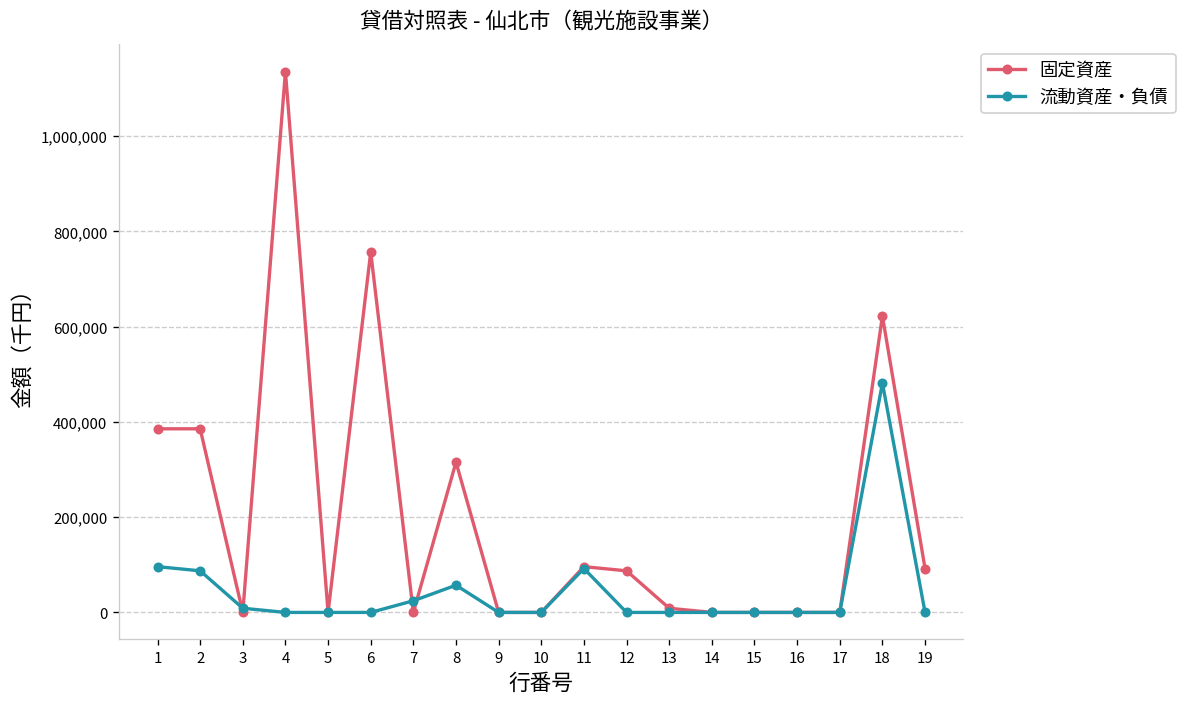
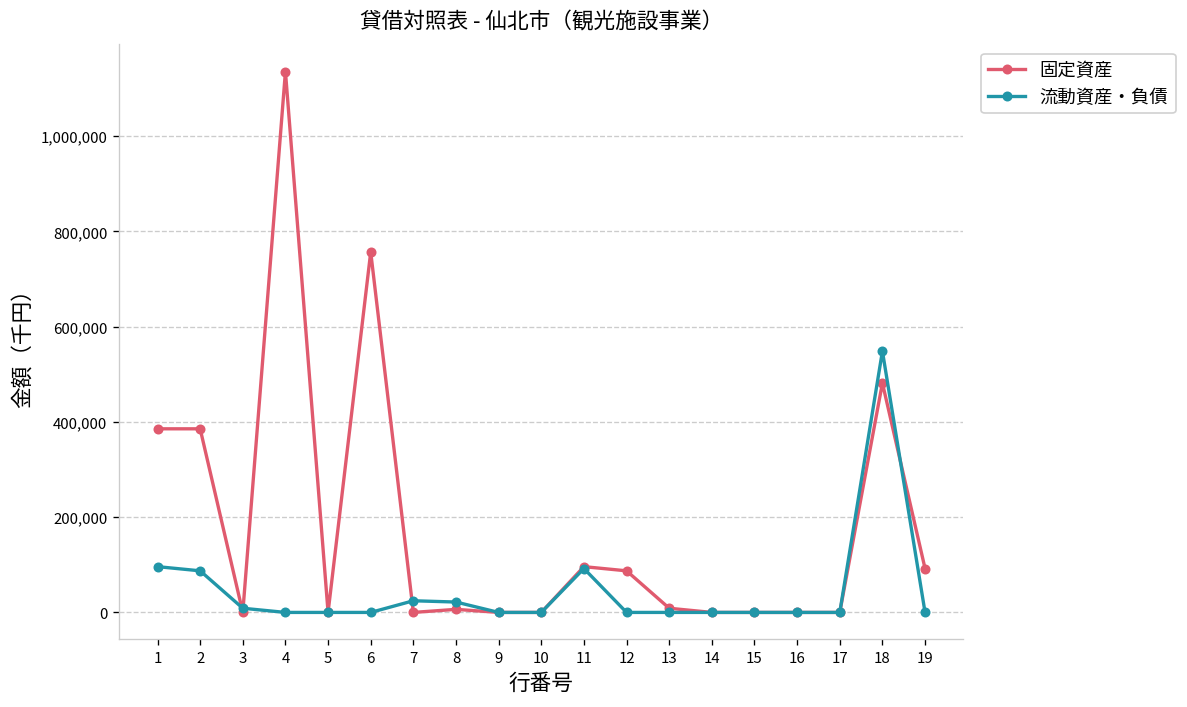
固定資産, 8: 320,000 -> 10,000
流動資産・負債, 8: 60,000 -> 20,000
固定資産, 18: 620,000 -> 480,000
流動資産・負債, 18: 480,000 -> 550,000
